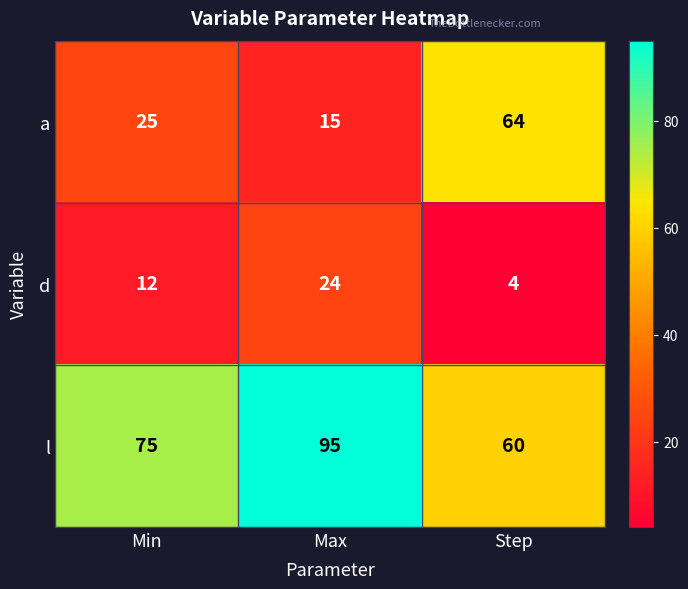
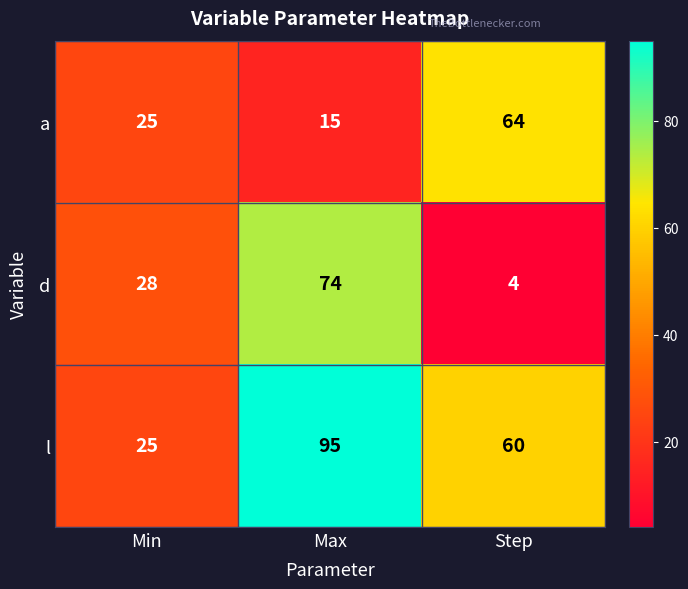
d, Min: 12 -> 28
d, Max: 24 -> 74
l, Min: 75 -> 25
